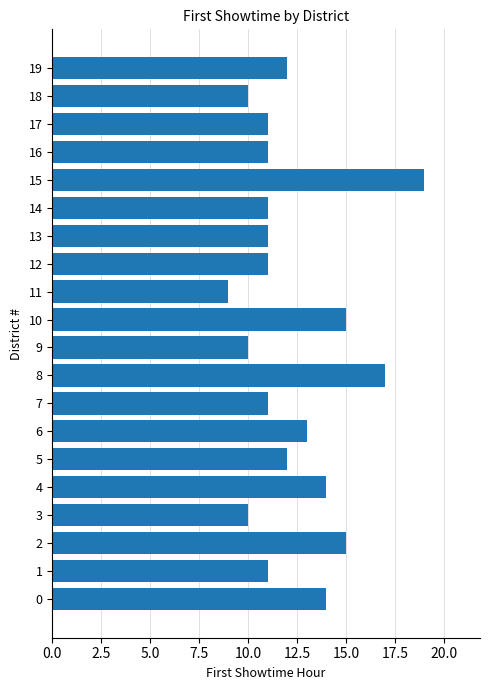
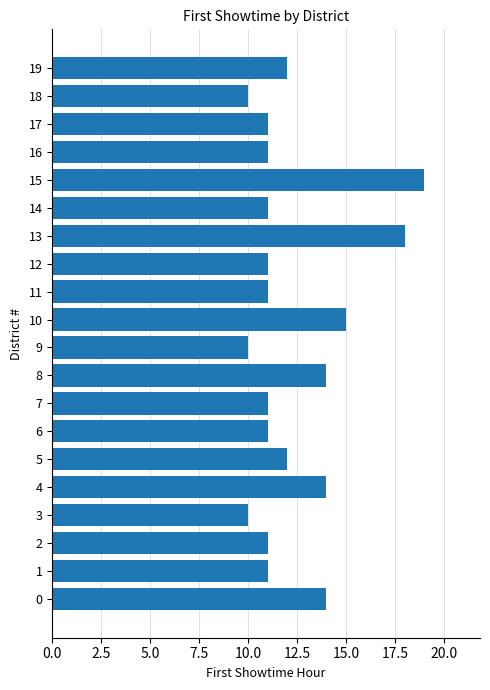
13: 11 -> 18
11: 9 -> 11
8: 17 -> 14
6: 13 -> 11
2: 15 -> 11
